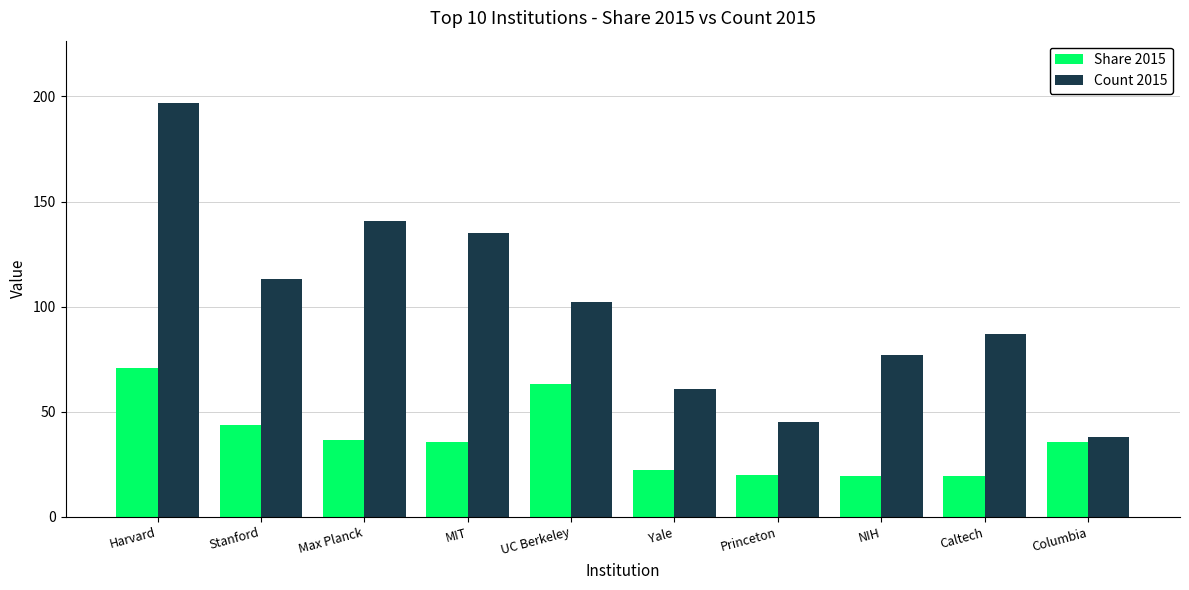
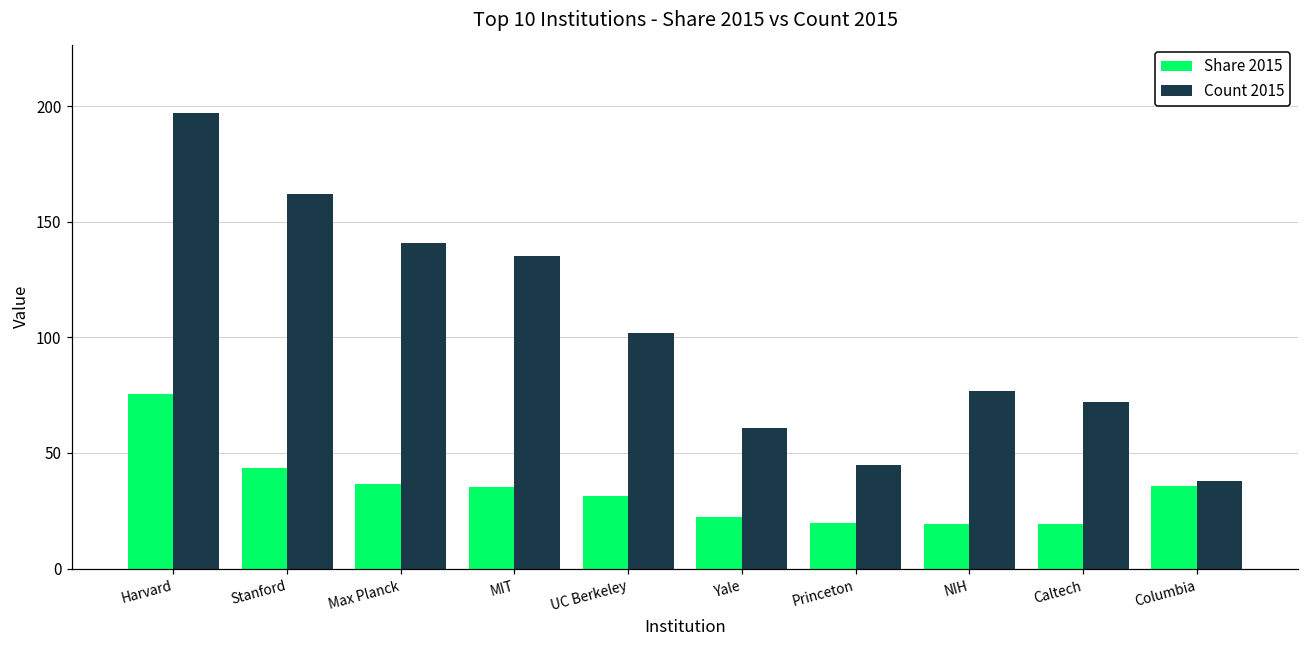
Share 2015, Harvard: 71 -> 75
Count 2015, Stanford: 113 -> 162
Share 2015, UC Berkeley: 63 -> 31
Count 2015, Caltech: 87 -> 72
